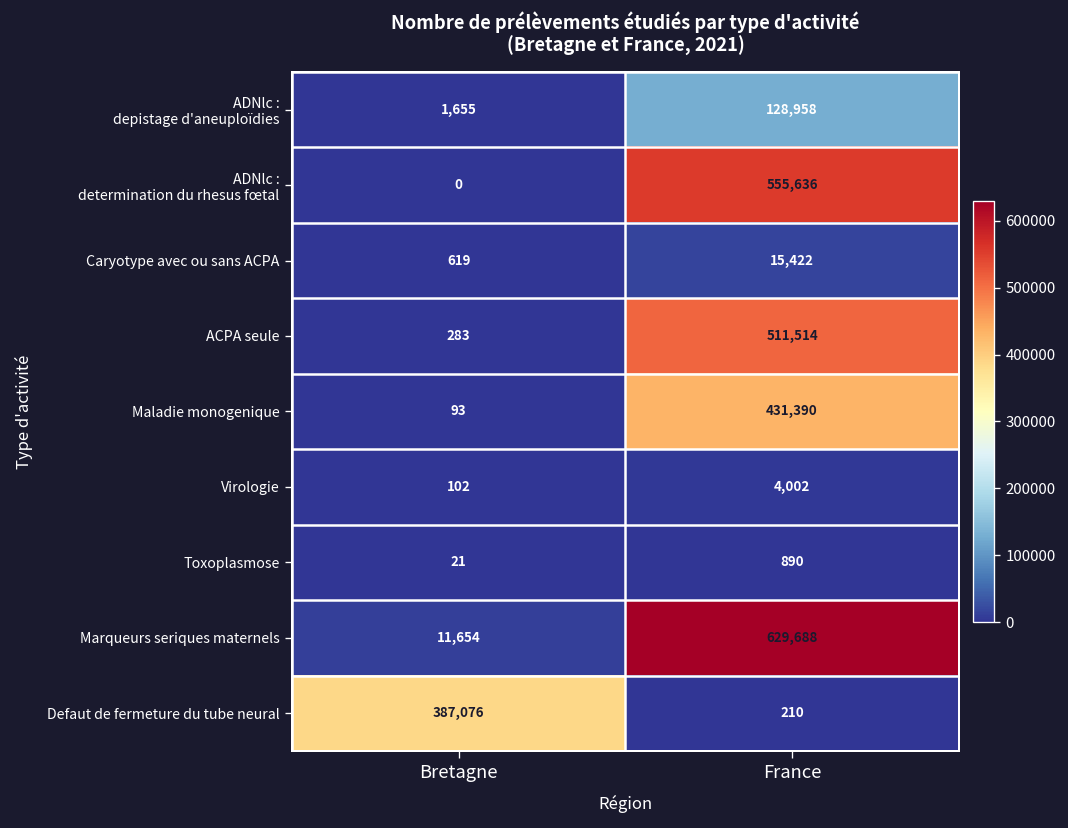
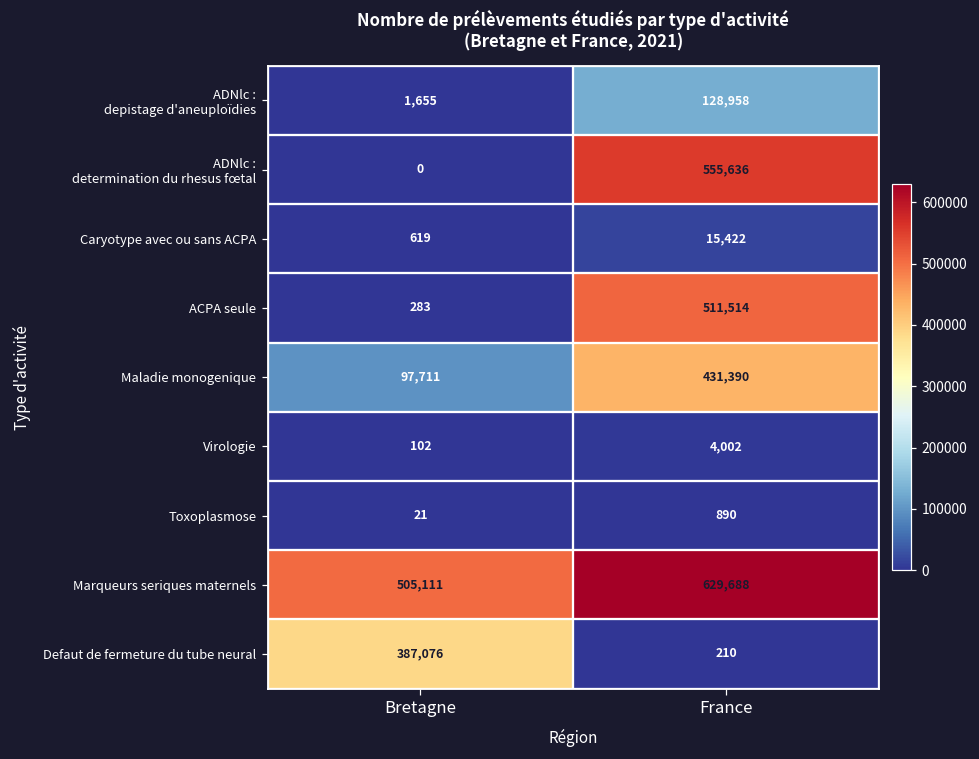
Maladie monogenique, Bretagne: 93 -> 97,711
Marqueurs seriques maternels, Bretagne: 11,654 -> 505,111
